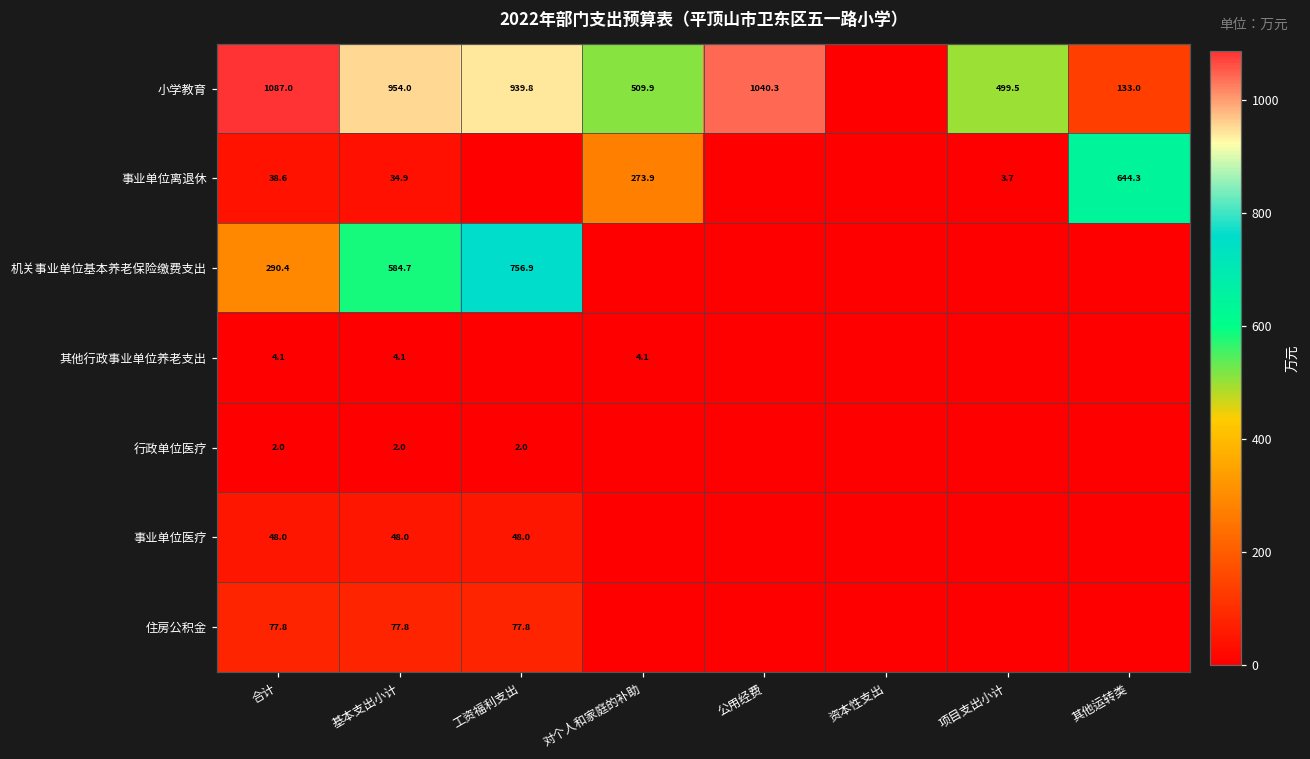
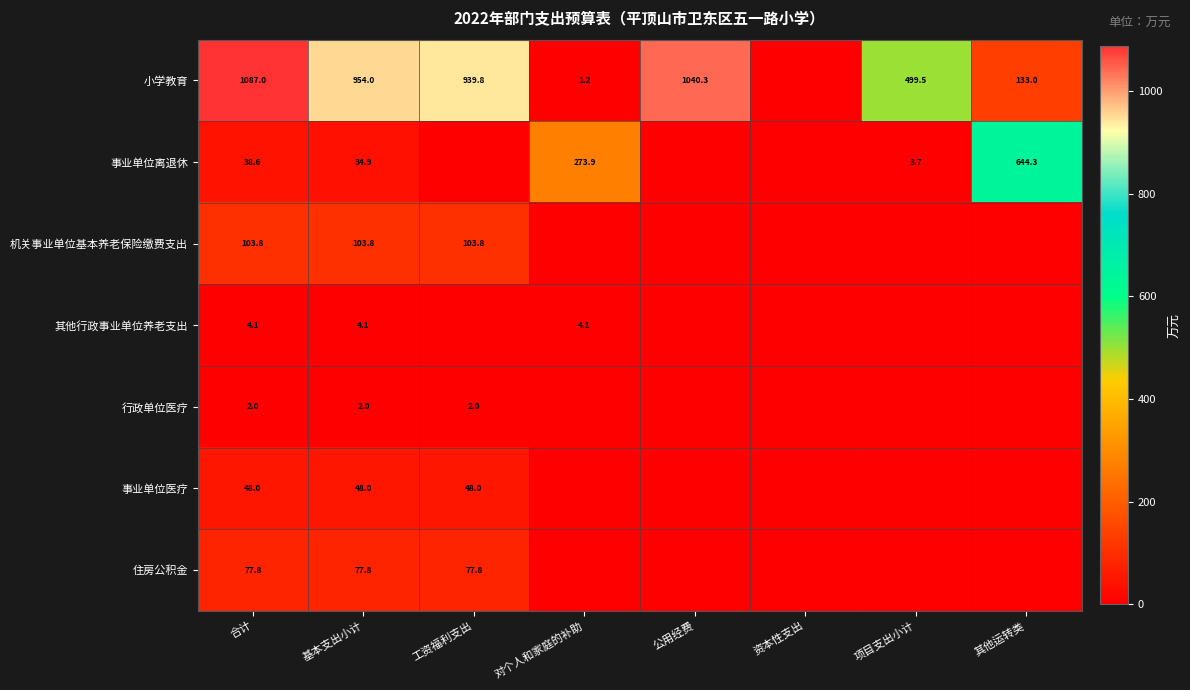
小学教育, 对个人和家庭的补助: 509.9 -> 1.2
机关事业单位基本养老保险缴费支出, 合计: 290.4 -> 103.8
机关事业单位基本养老保险缴费支出, 基本支出小计: 584.7 -> 103.8
机关事业单位基本养老保险缴费支出, 工资福利支出: 756.9 -> 103.8
